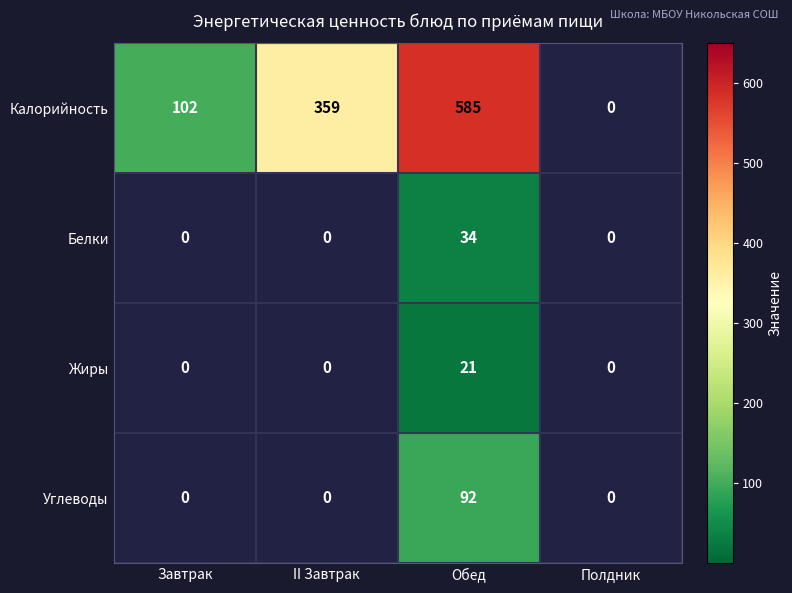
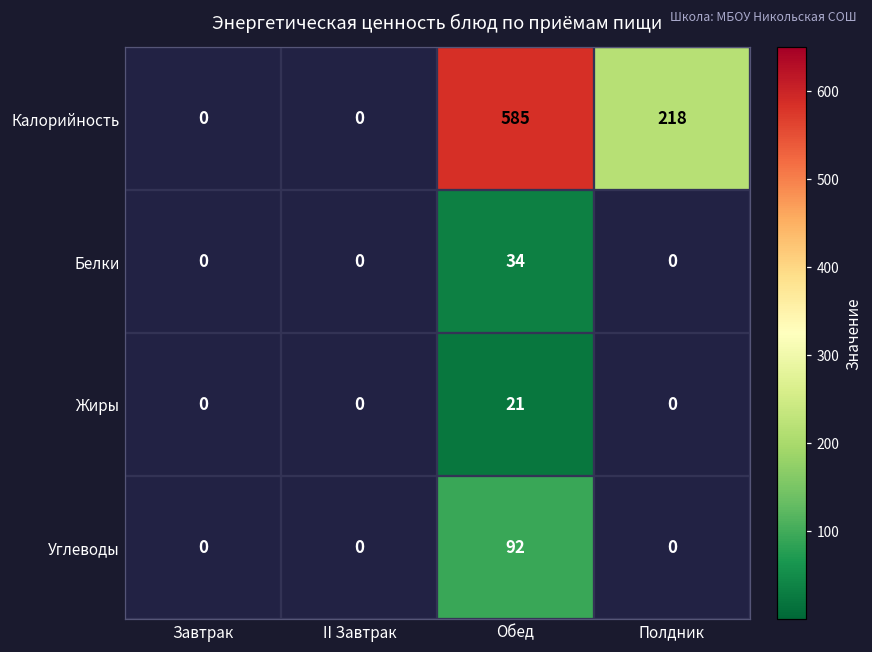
Калорийность, Завтрак: 102 -> 0
Калорийность, II Завтрак: 359 -> 0
Калорийность, Полдник: 0 -> 218
